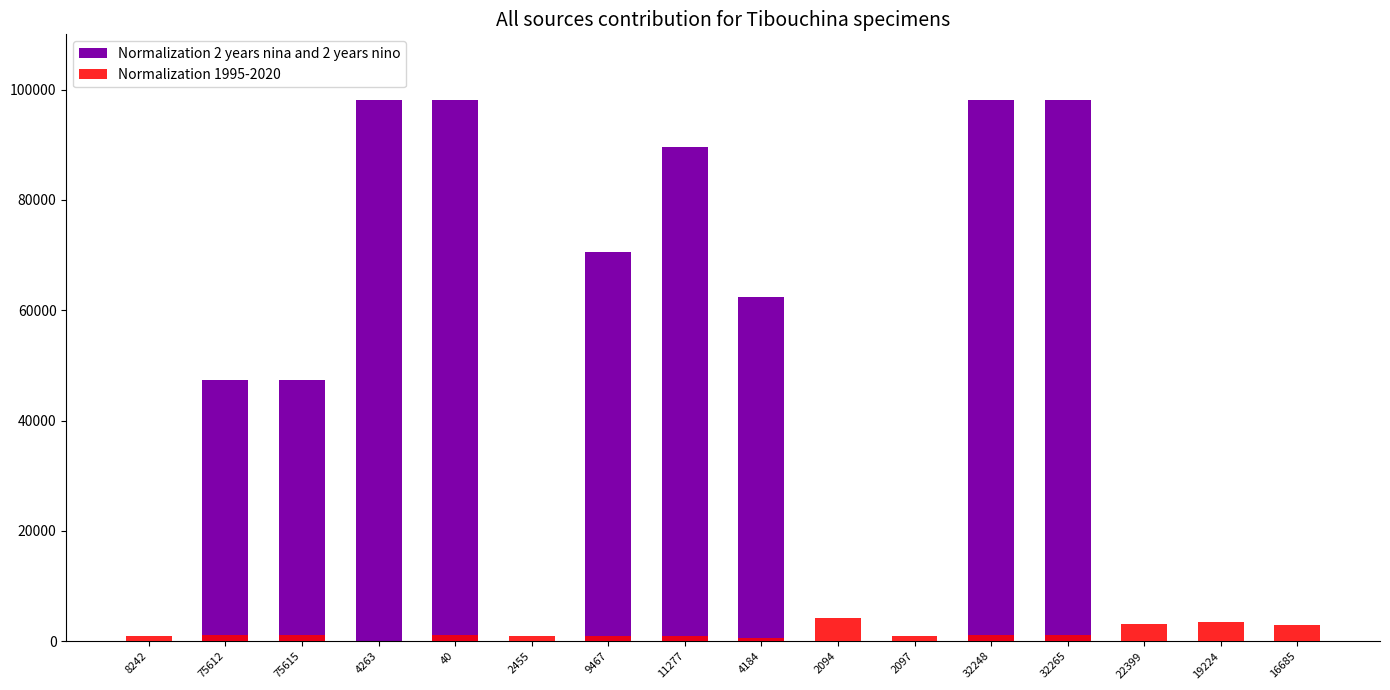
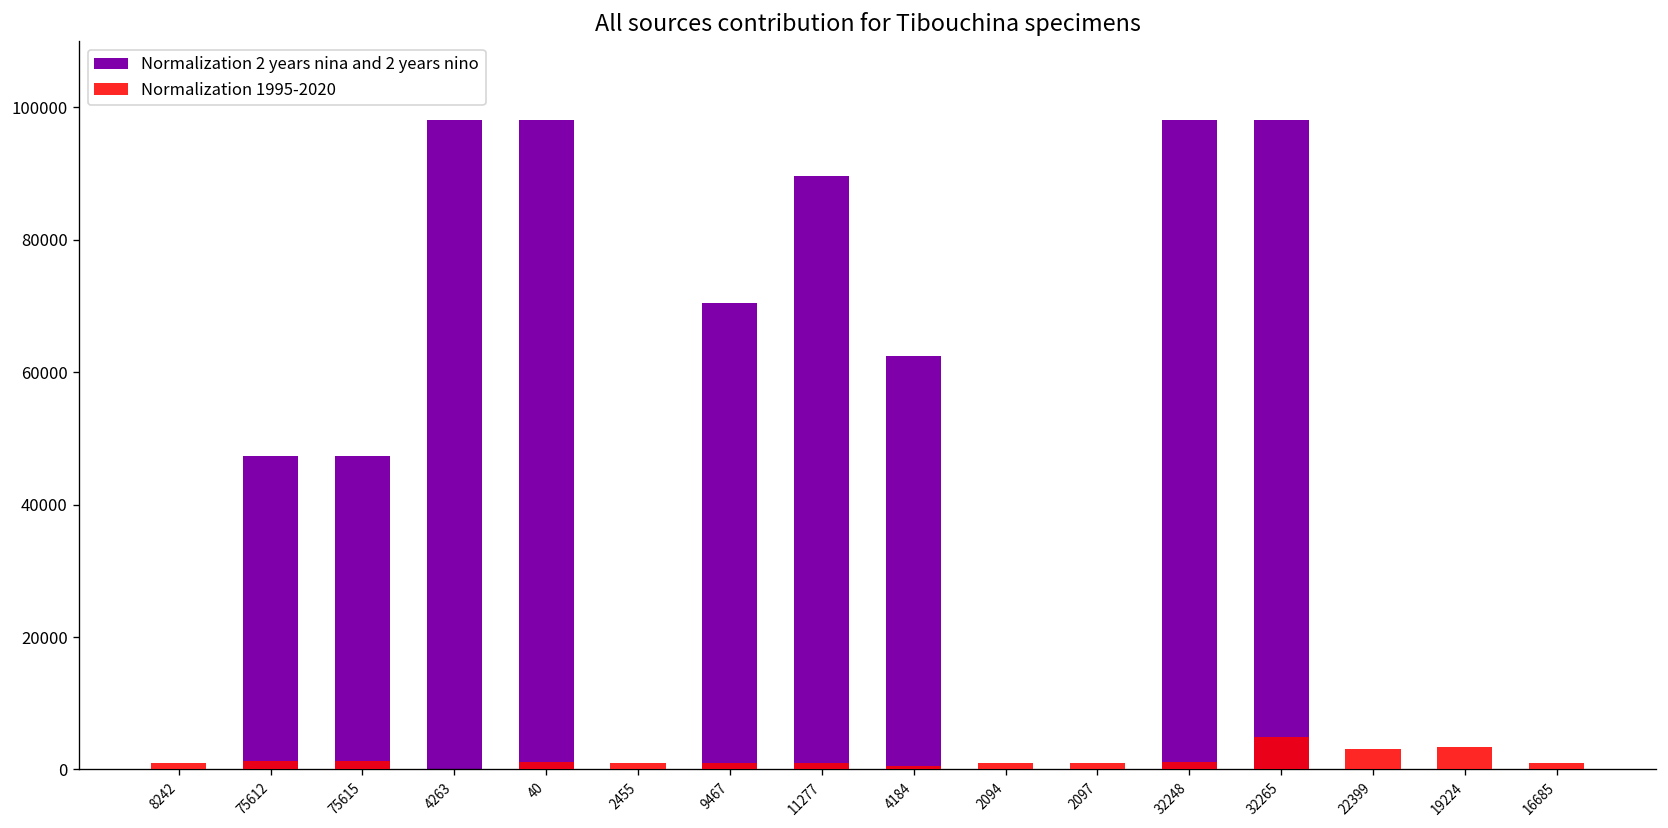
Normalization 1995-2020, 2094: 4000 -> 1000
Normalization 1995-2020, 32265: 1000 -> 5000
Normalization 1995-2020, 16685: 3000 -> 1000
